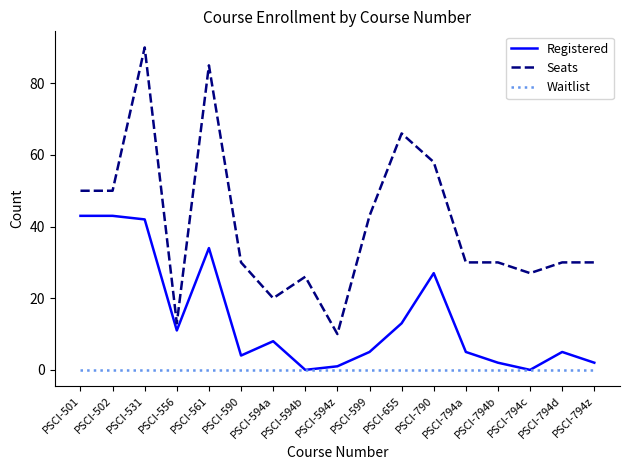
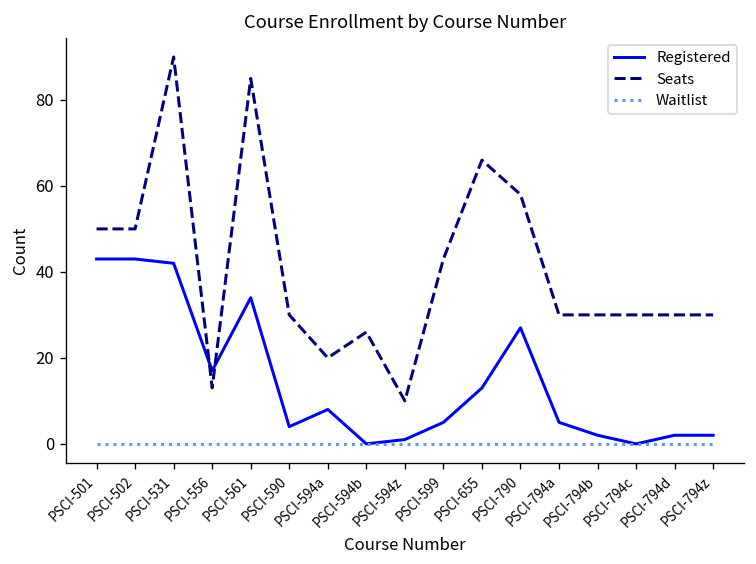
Registered, PSCI-556: 11 -> 17
Seats, PSCI-794c: 27 -> 30
Registered, PSCI-794d: 5 -> 2
